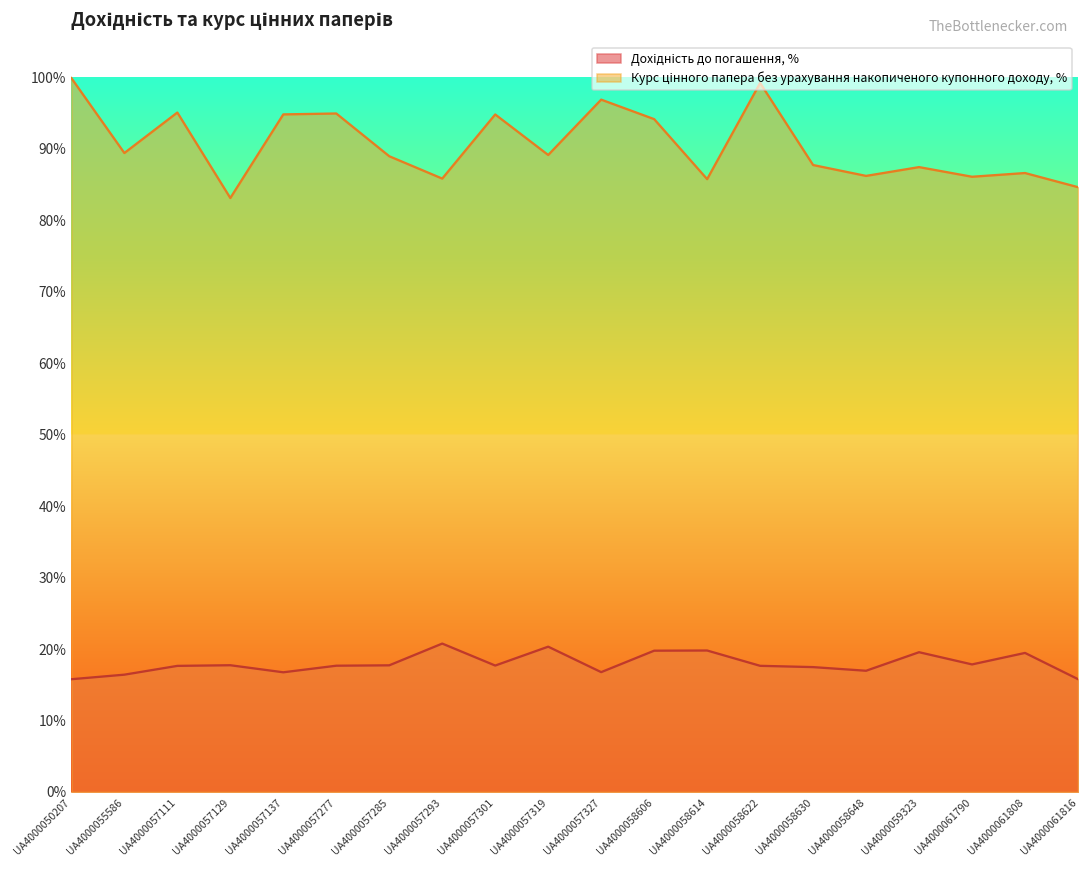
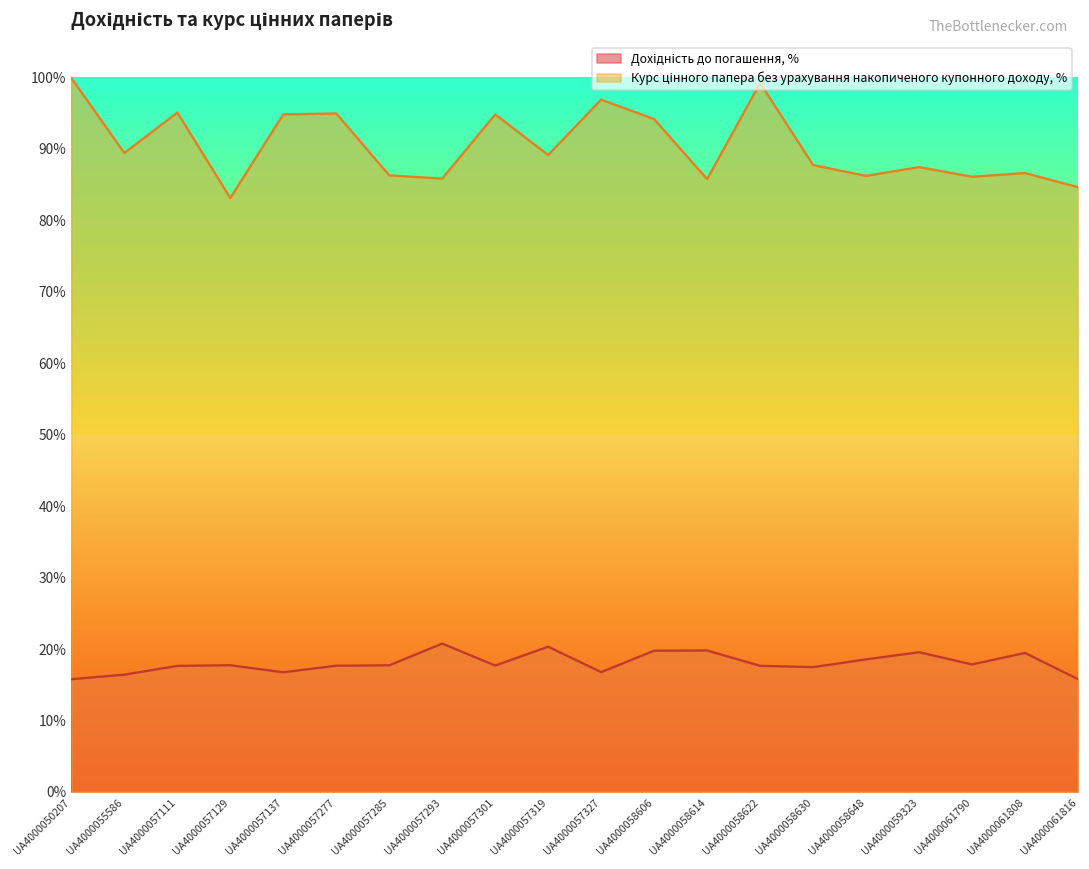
Курс цінного папера без урахування накопиченого купонного доходу, %, UA4000057285: 89% -> 86%
Дохідність до погашення, %, UA4000058648: 17% -> 19%
